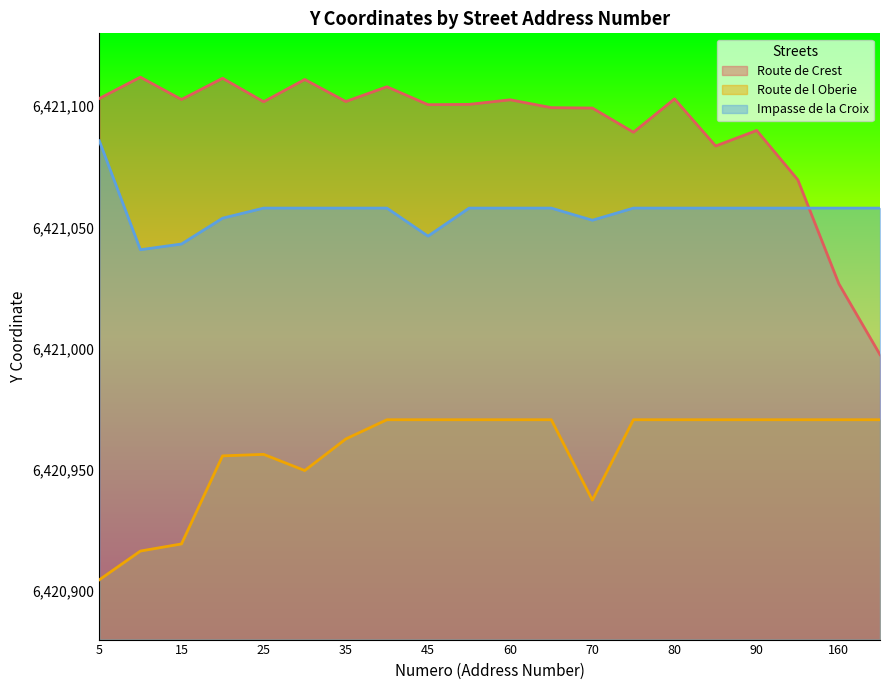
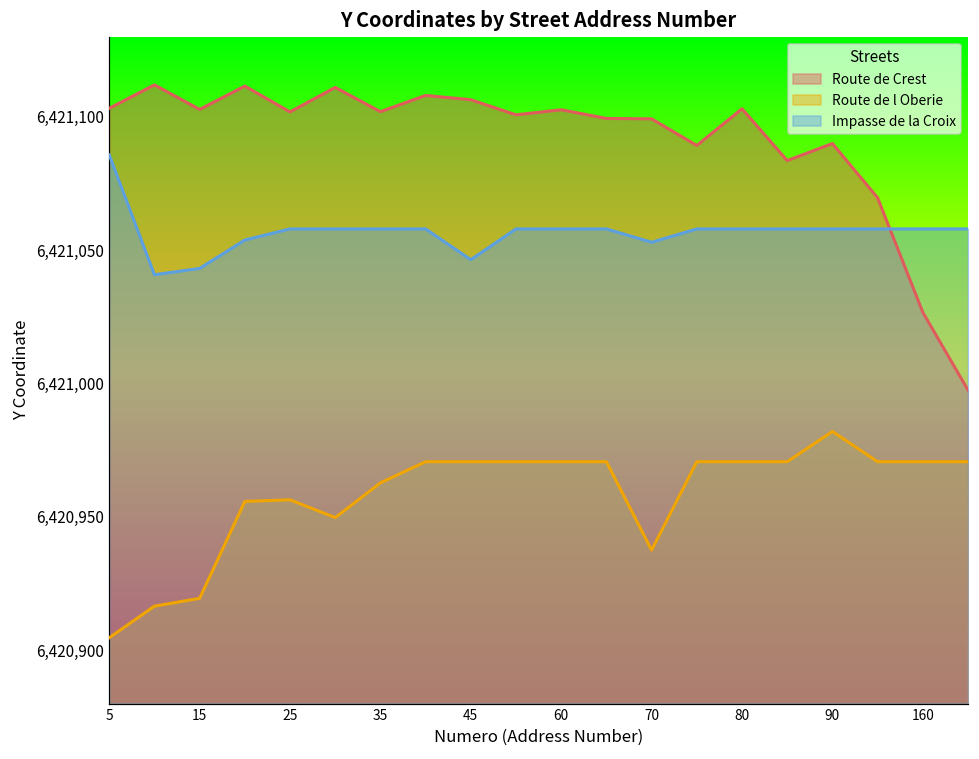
Route de Crest, 45: 6,421,101 -> 6,421,106
Route de l Oberie, 90: 6,420,971 -> 6,420,982
